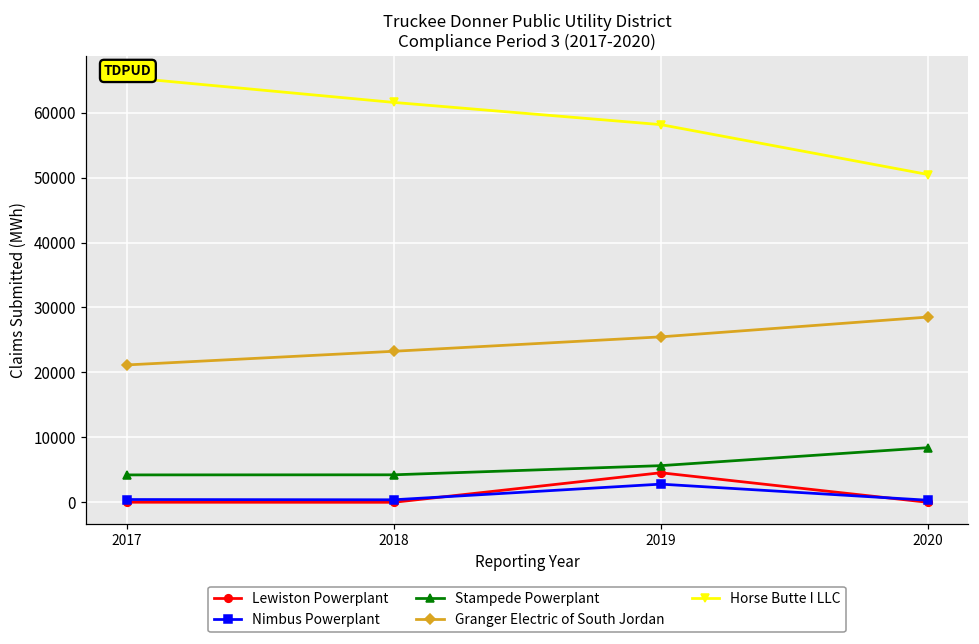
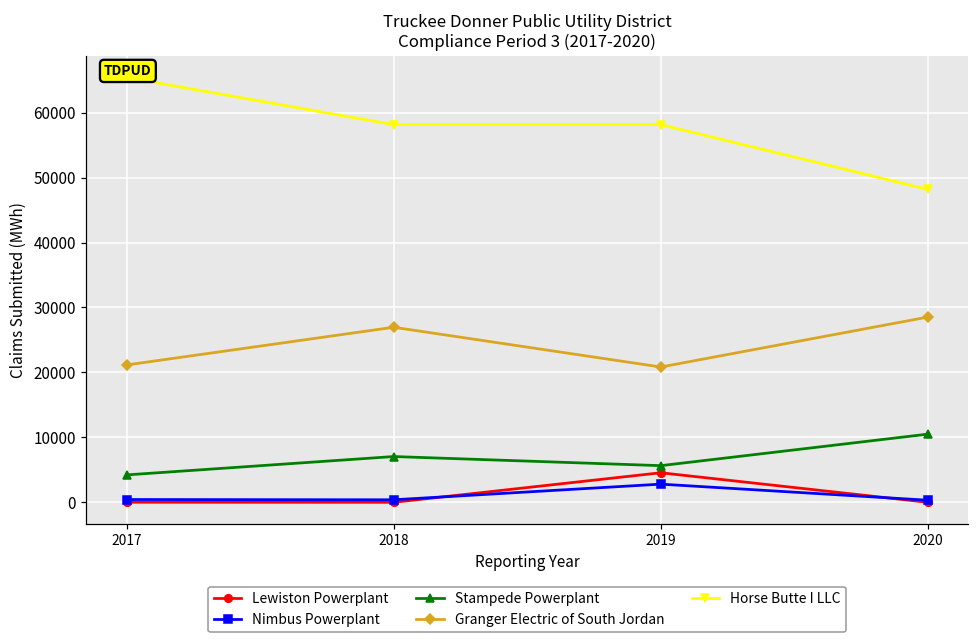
Stampede Powerplant, 2018: 4000 -> 7000
Granger Electric of South Jordan, 2018: 23000 -> 27000
Horse Butte I LLC, 2018: 62000 -> 58000
Granger Electric of South Jordan, 2019: 25000 -> 21000
Stampede Powerplant, 2020: 8000 -> 11000
Horse Butte I LLC, 2020: 50000 -> 48000
